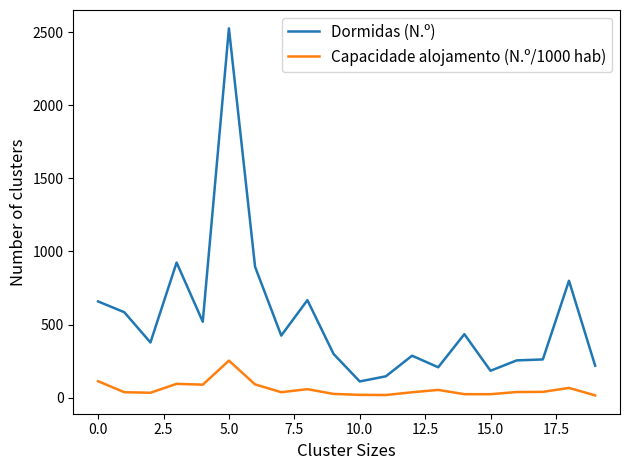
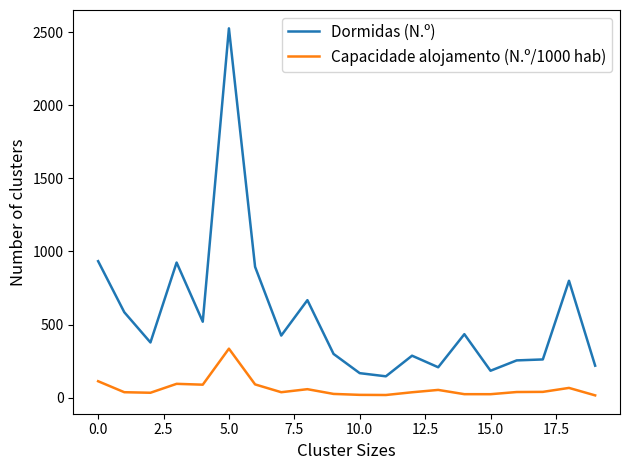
Dormidas (N.º), 0.0: 660 -> 930
Capacidade alojamento (N.º/1000 hab), 5.0: 250 -> 340
Dormidas (N.º), 10.0: 110 -> 170
